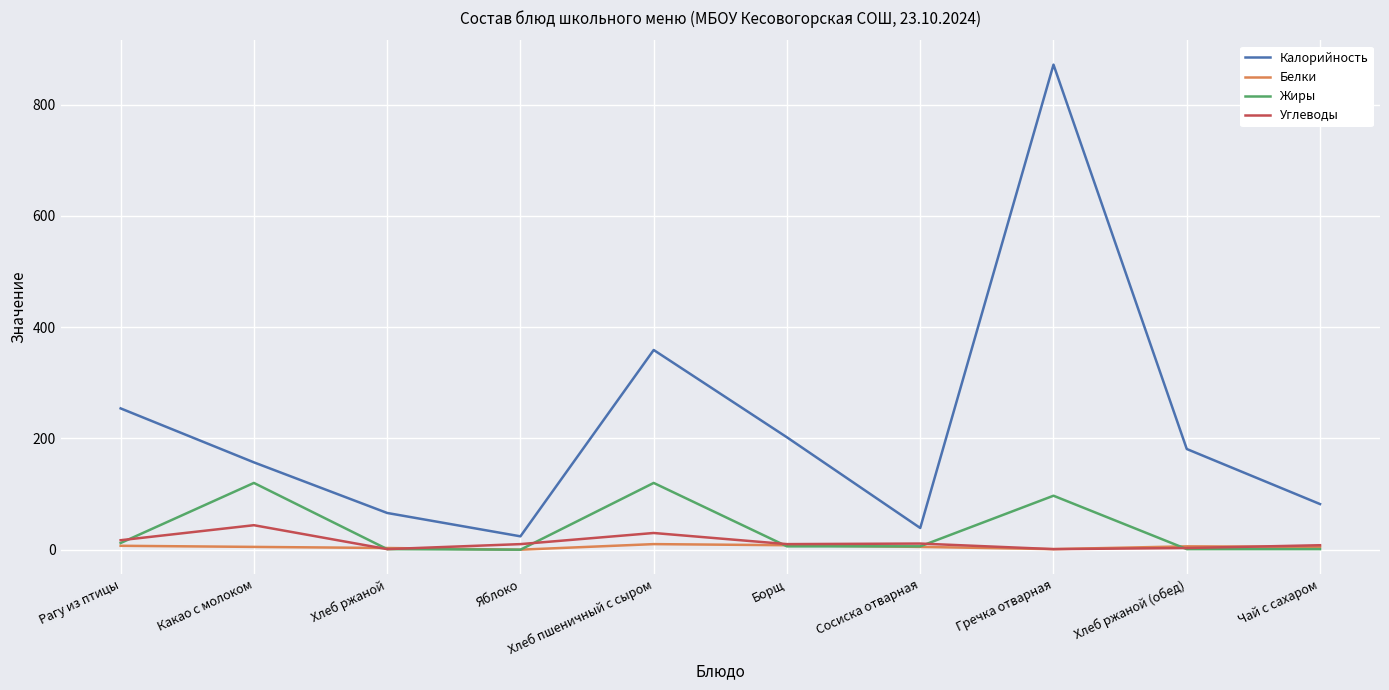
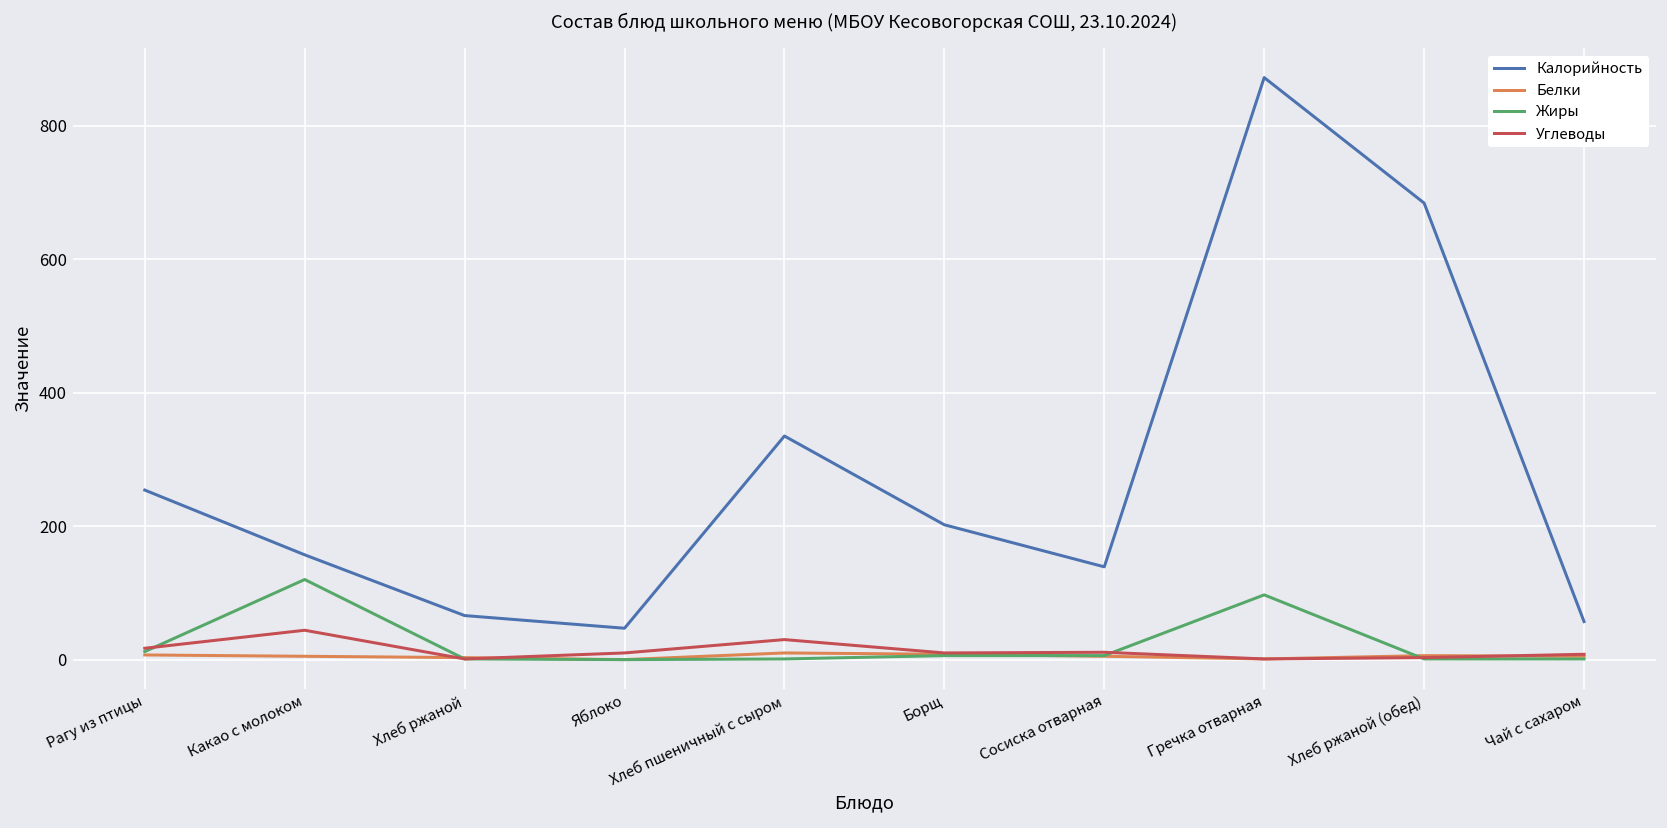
Калорийность, Яблоко: 20 -> 50
Калорийность, Хлеб пшеничный с сыром: 360 -> 340
Жиры, Хлеб пшеничный с сыром: 120 -> 0
Калорийность, Сосиска отварная: 40 -> 140
Калорийность, Хлеб ржаной (обед): 180 -> 680
Калорийность, Чай с сахаром: 80 -> 60
